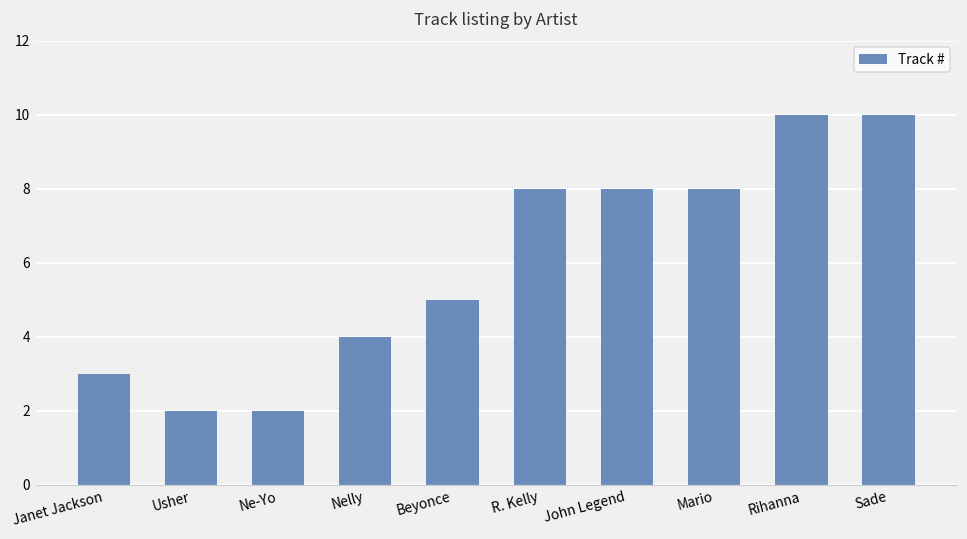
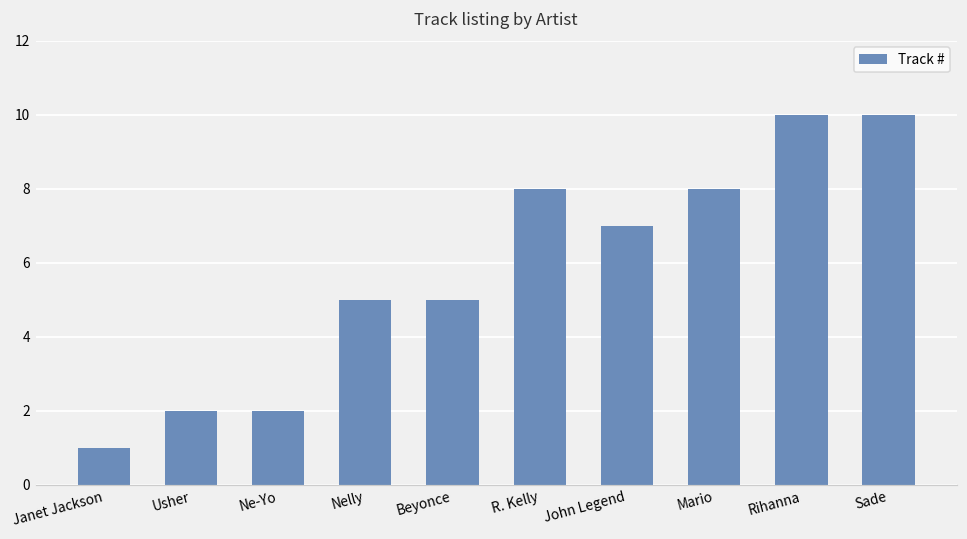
Janet Jackson: 3 -> 1
Nelly: 4 -> 5
John Legend: 8 -> 7
